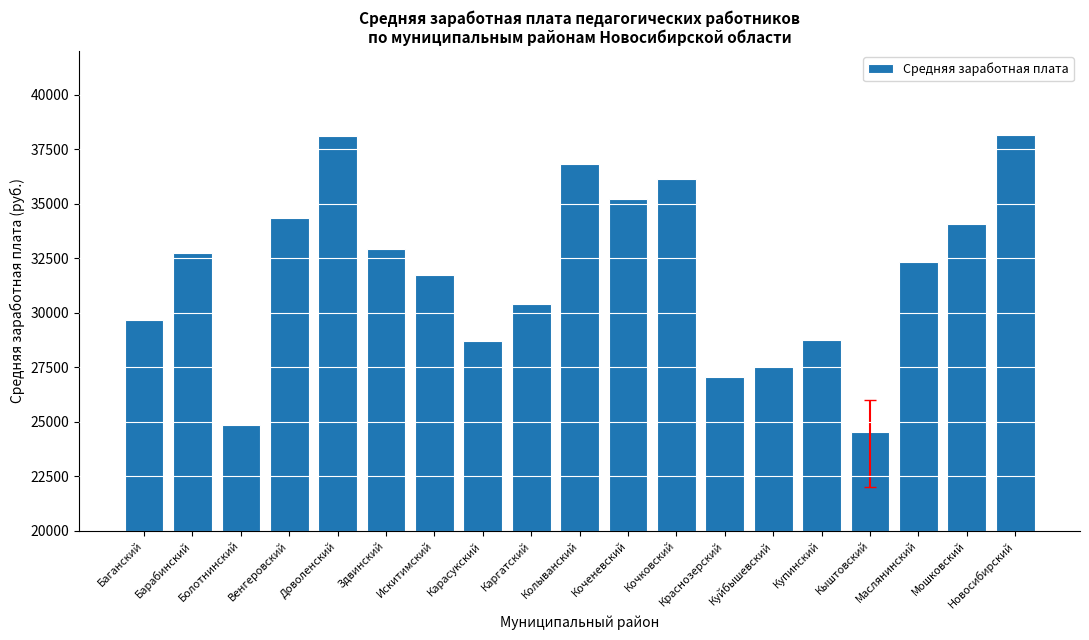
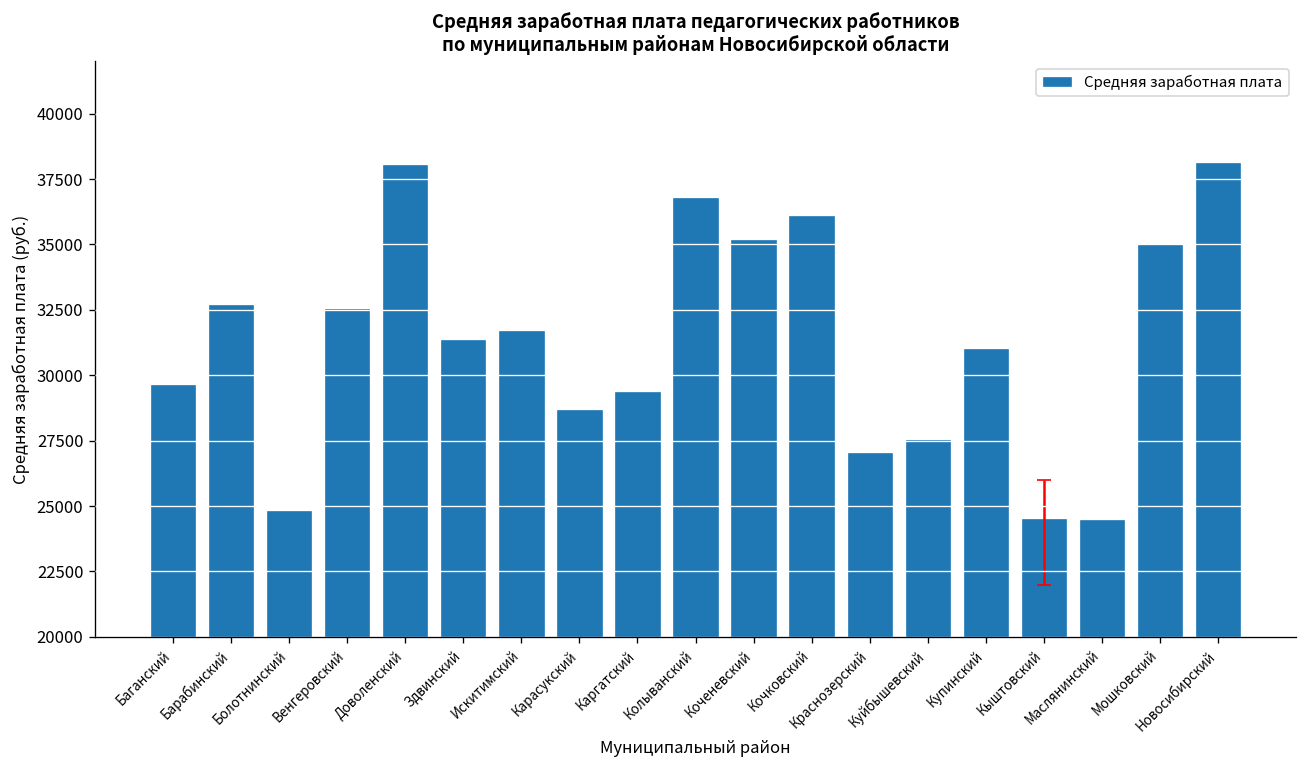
Средняя заработная плата, Венгеровский: 34300 -> 32600
Средняя заработная плата, Здвинский: 32900 -> 31400
Средняя заработная плата, Каргатский: 30400 -> 29400
Средняя заработная плата, Купинский: 28700 -> 31000
Средняя заработная плата, Маслянинский: 32300 -> 24500
Средняя заработная плата, Мошковский: 34100 -> 35000
